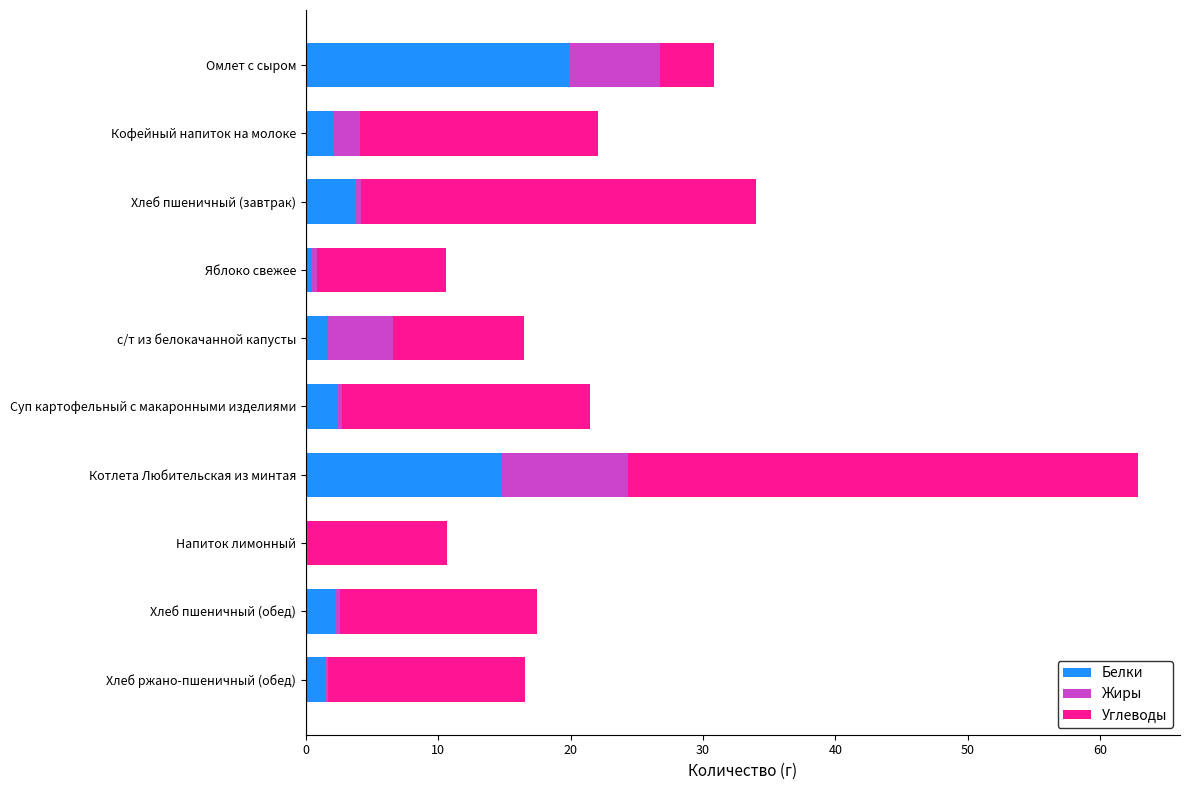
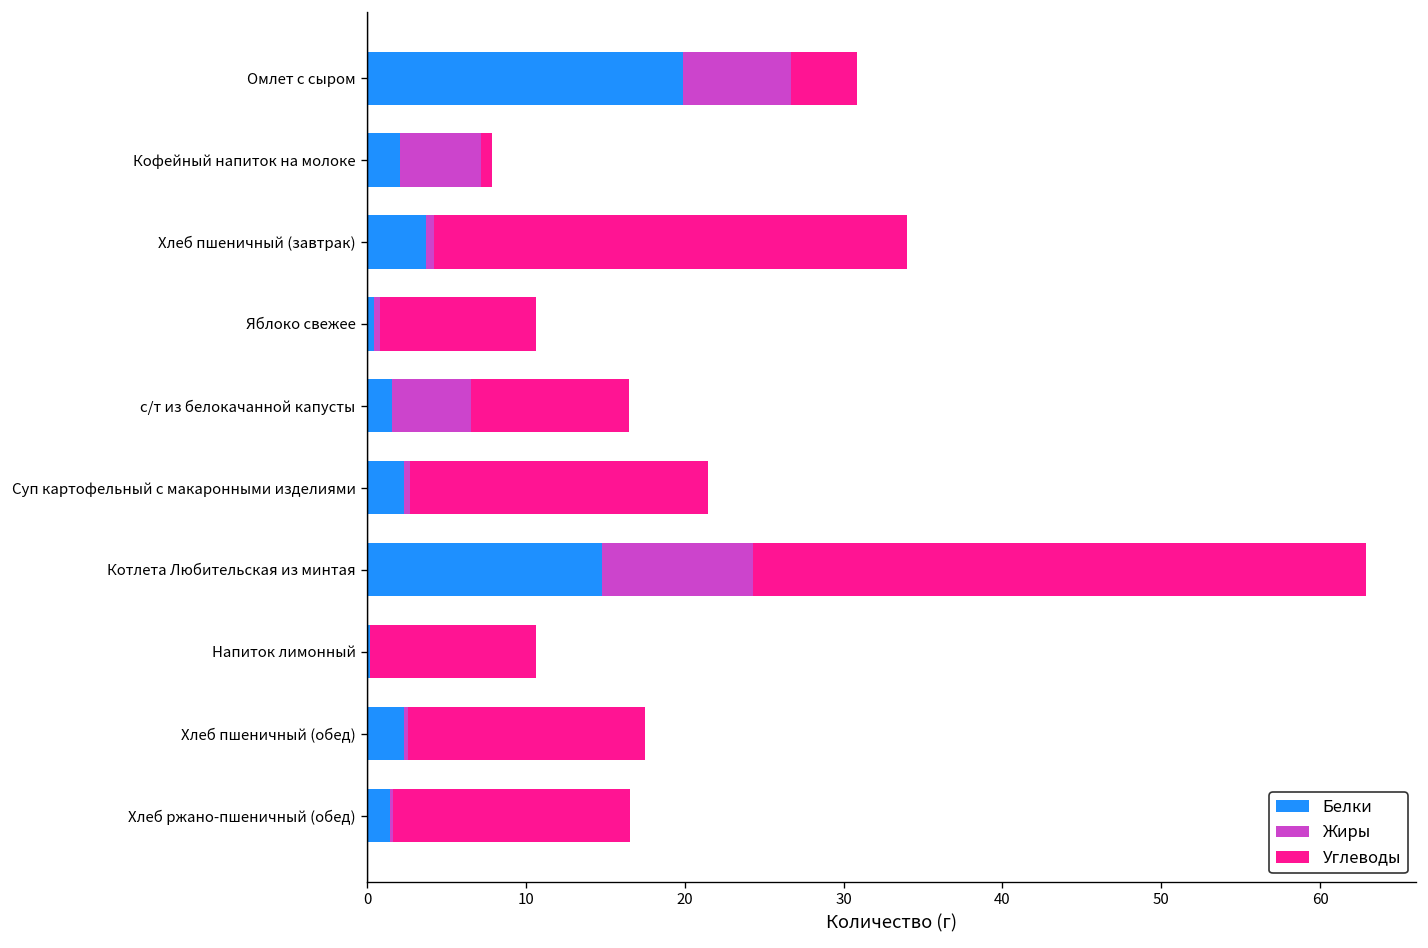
Жиры, Кофейный напиток на молоке: 2.0 -> 5.1
Углеводы, Кофейный напиток на молоке: 18.0 -> 0.7
